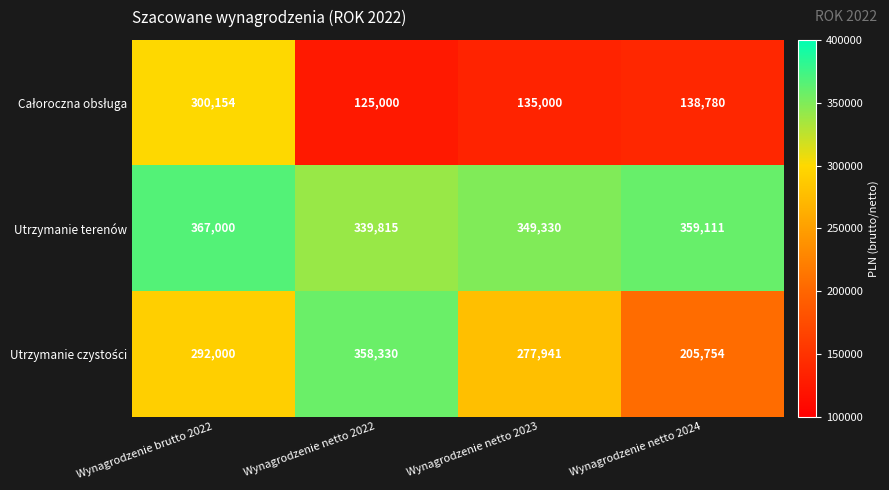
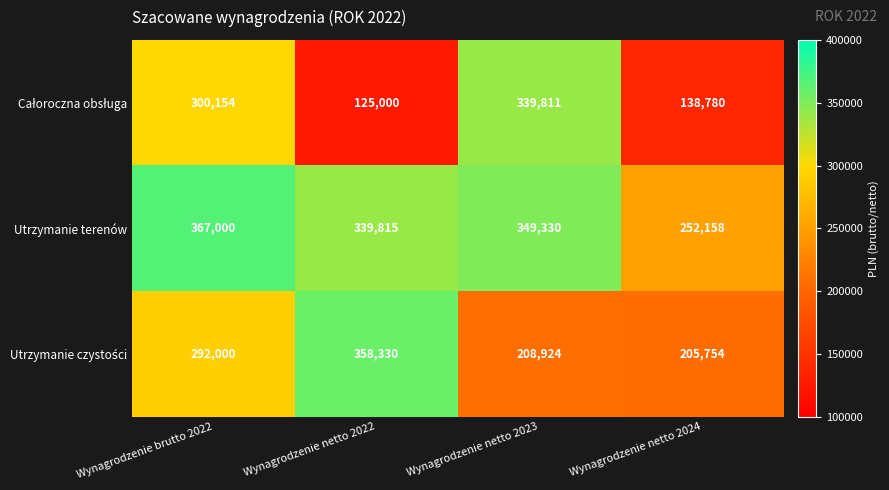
Całoroczna obsługa, Wynagrodzenie netto 2023: 135,000 -> 339,811
Utrzymanie terenów, Wynagrodzenie netto 2024: 359,111 -> 252,158
Utrzymanie czystości, Wynagrodzenie netto 2023: 277,941 -> 208,924
